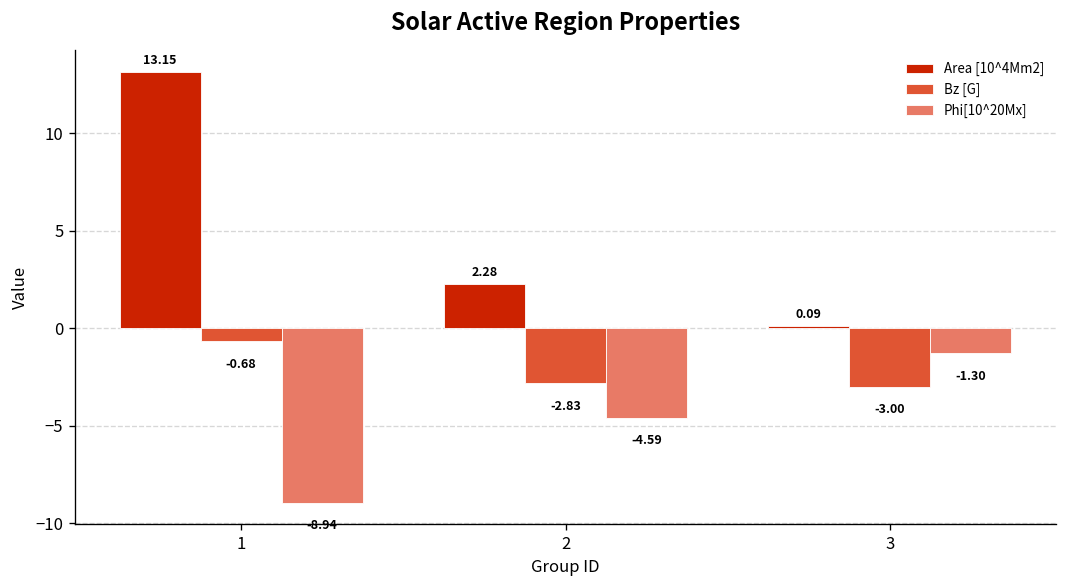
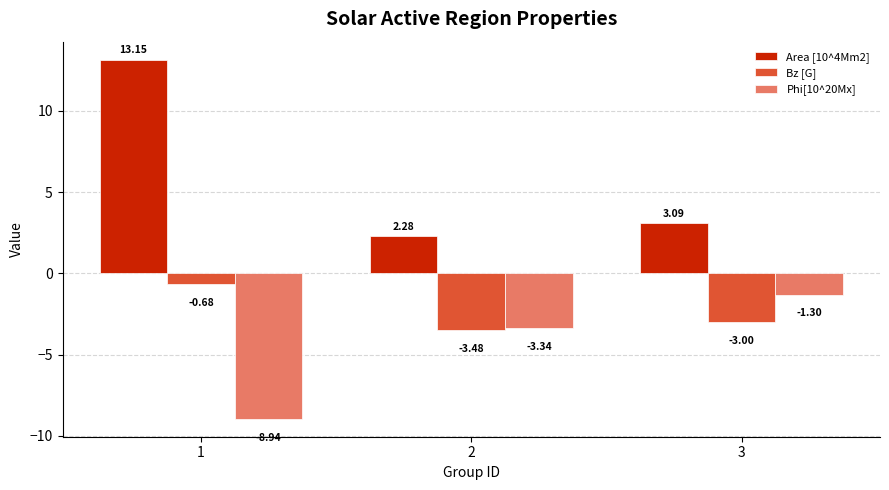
Bz [G], 2: -2.83 -> -3.48
Phi[10^20Mx], 2: -4.59 -> -3.34
Area [10^4Mm2], 3: 0.09 -> 3.09
